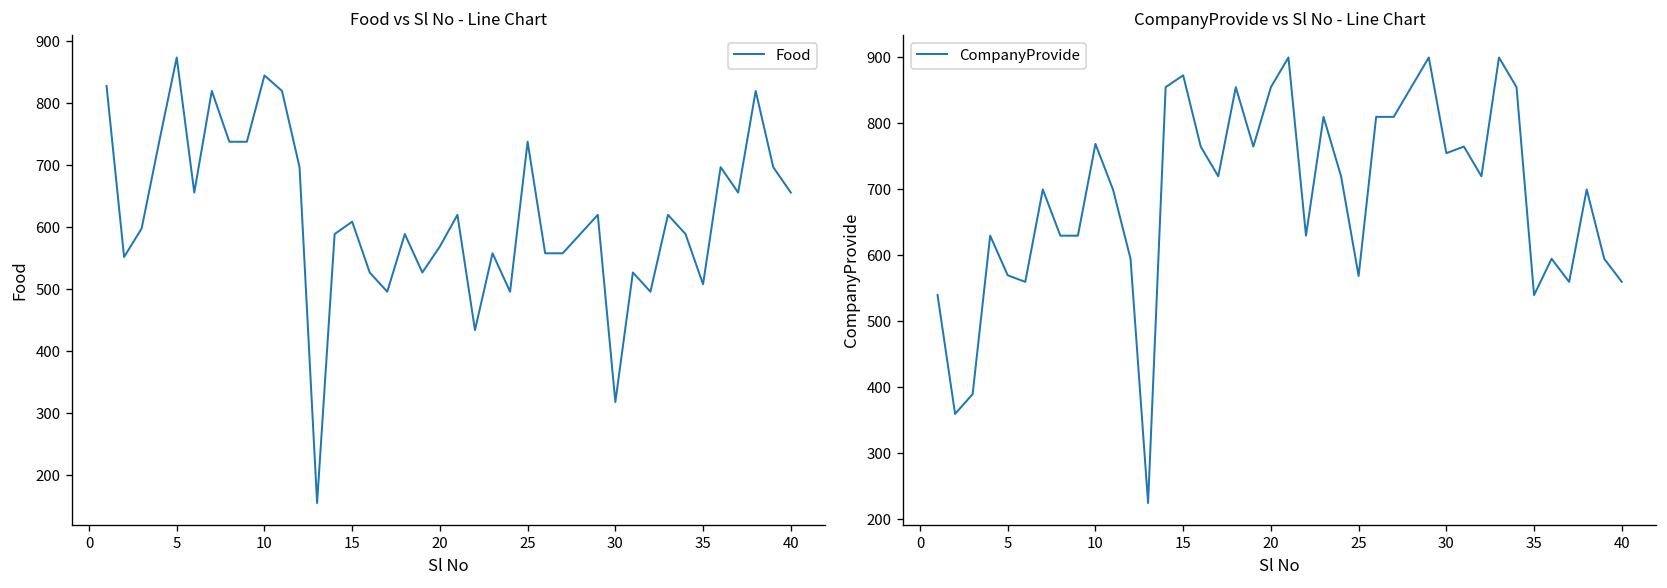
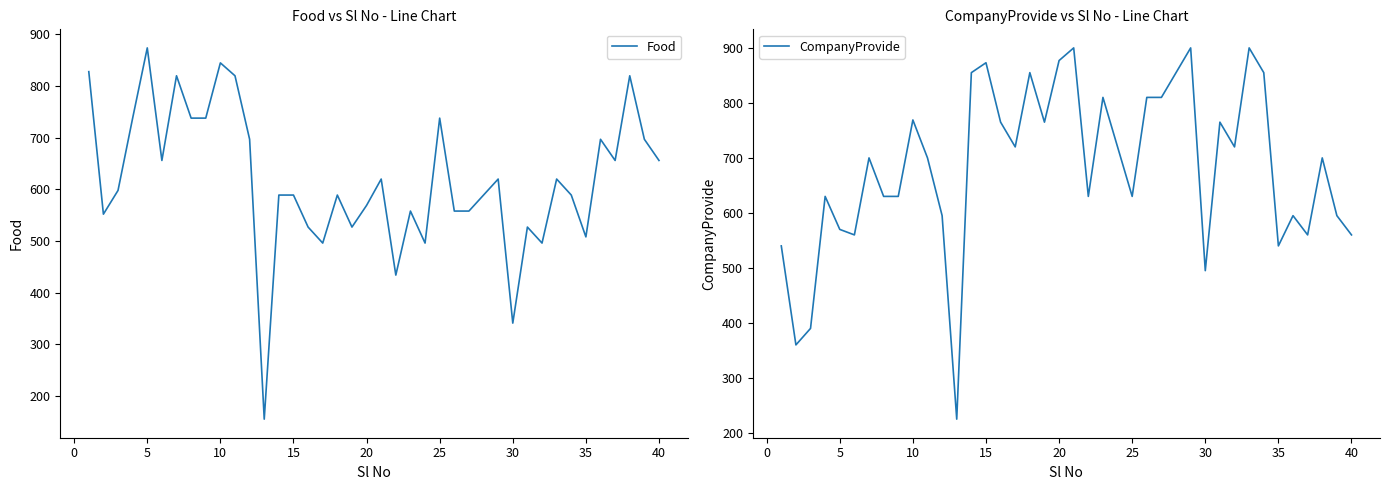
Food vs Sl No - Line Chart, 15: 610 -> 590
Food vs Sl No - Line Chart, 30: 320 -> 340
CompanyProvide vs Sl No - Line Chart, 20: 860 -> 880
CompanyProvide vs Sl No - Line Chart, 25: 570 -> 630
CompanyProvide vs Sl No - Line Chart, 30: 760 -> 500
